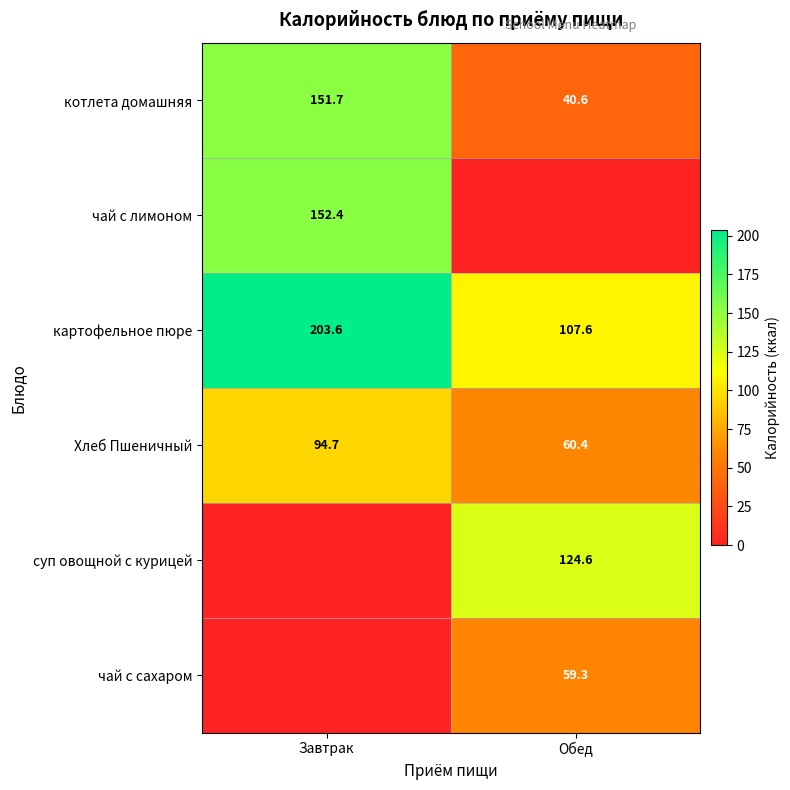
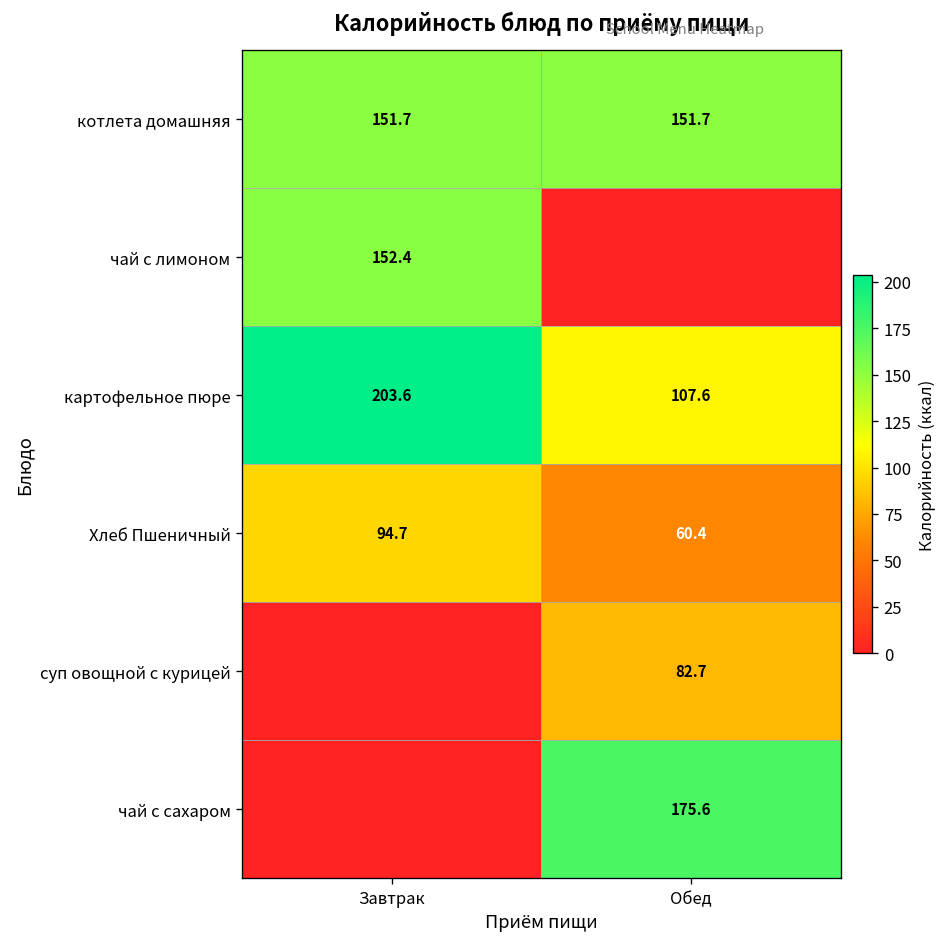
котлета домашняя, Обед: 40.6 -> 151.7
суп овощной с курицей, Обед: 124.6 -> 82.7
чай с сахаром, Обед: 59.3 -> 175.6
